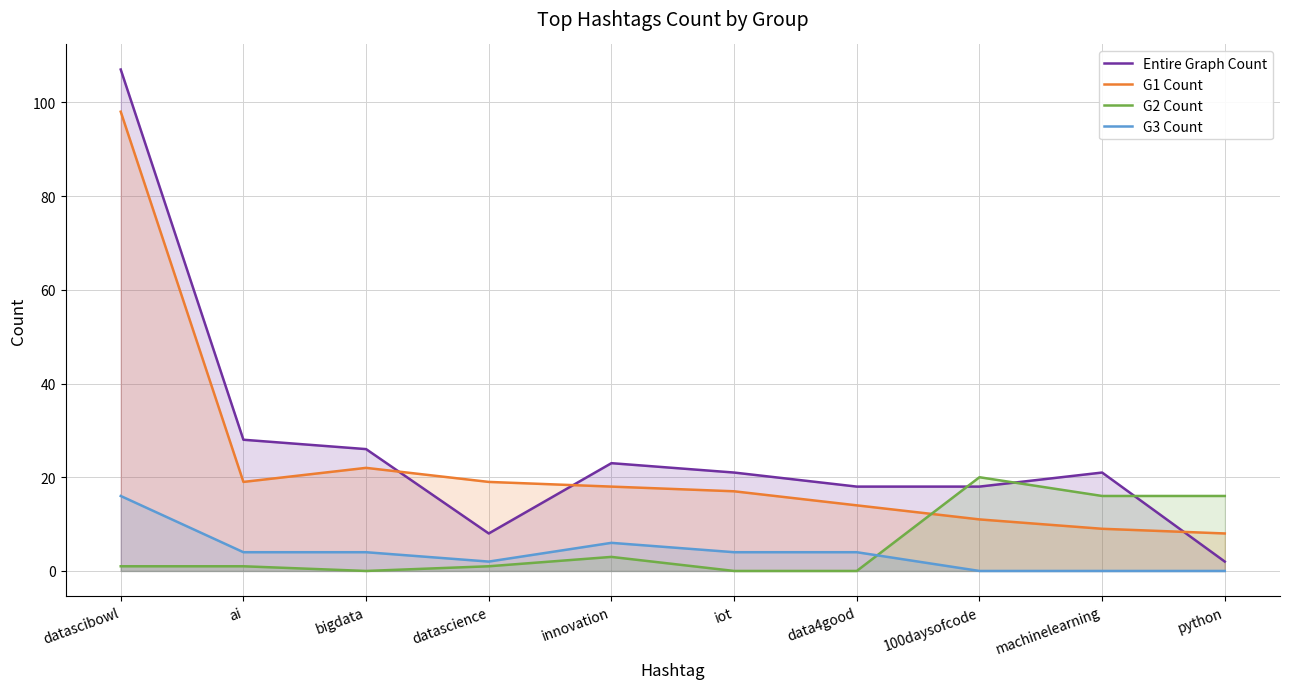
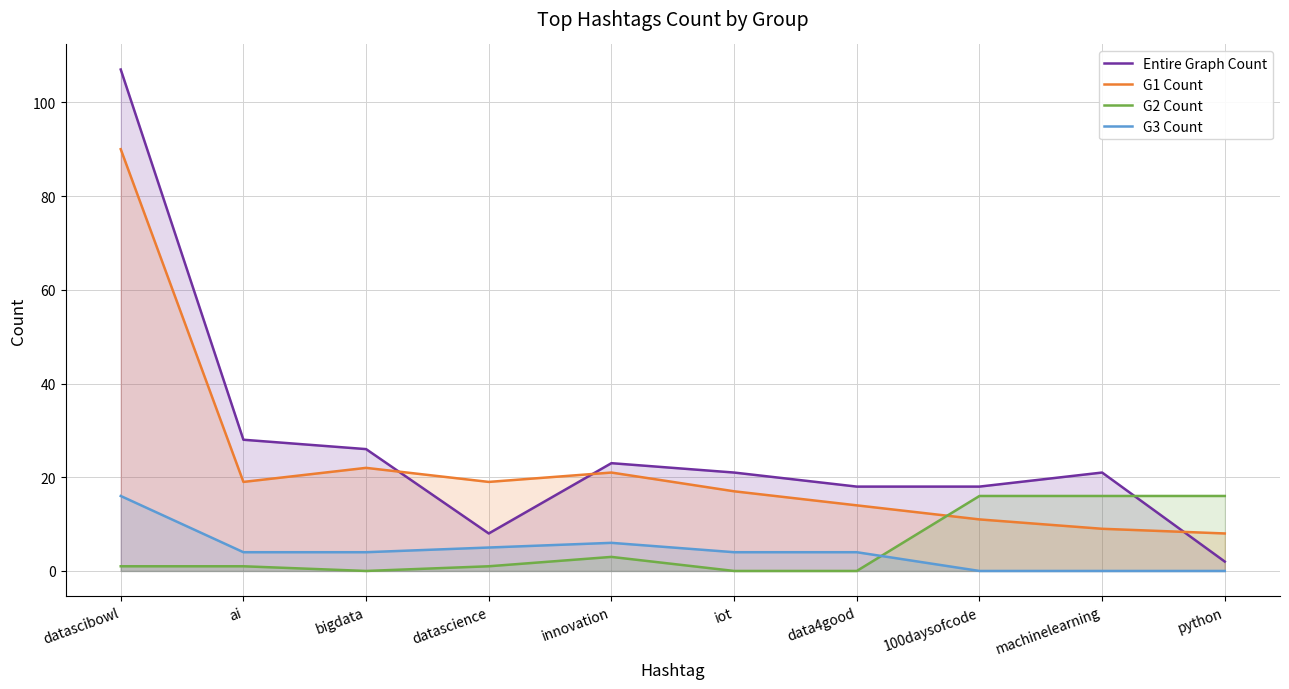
G1 Count, datascibowl: 98 -> 90
G3 Count, datascience: 2 -> 5
G1 Count, innovation: 18 -> 21
G2 Count, 100daysofcode: 20 -> 16
